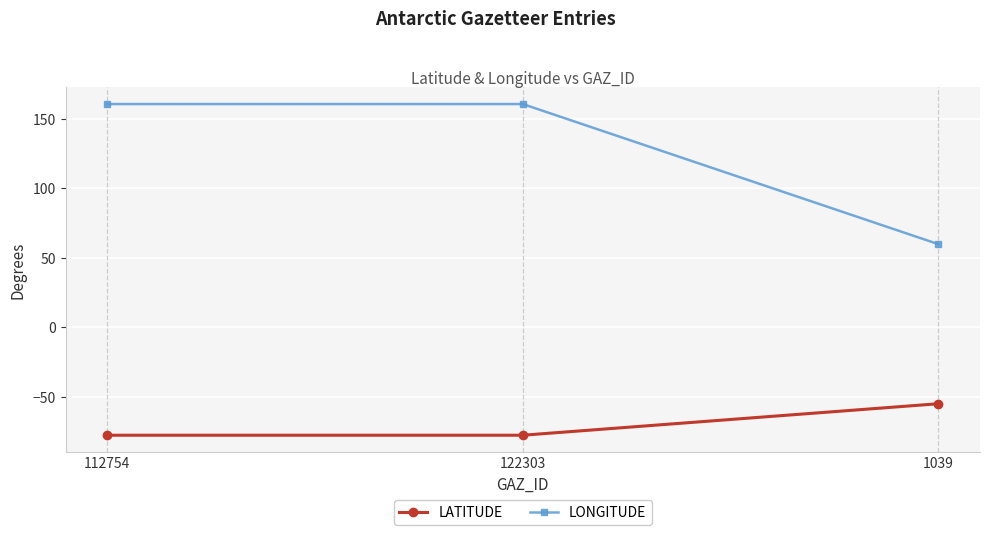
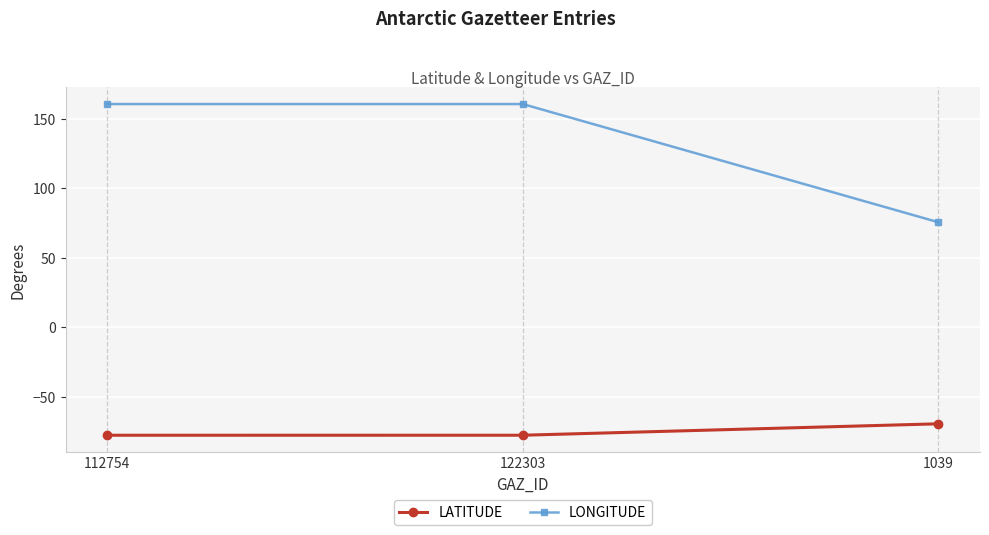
LATITUDE, 1039: -55 -> -70
LONGITUDE, 1039: 60 -> 76
